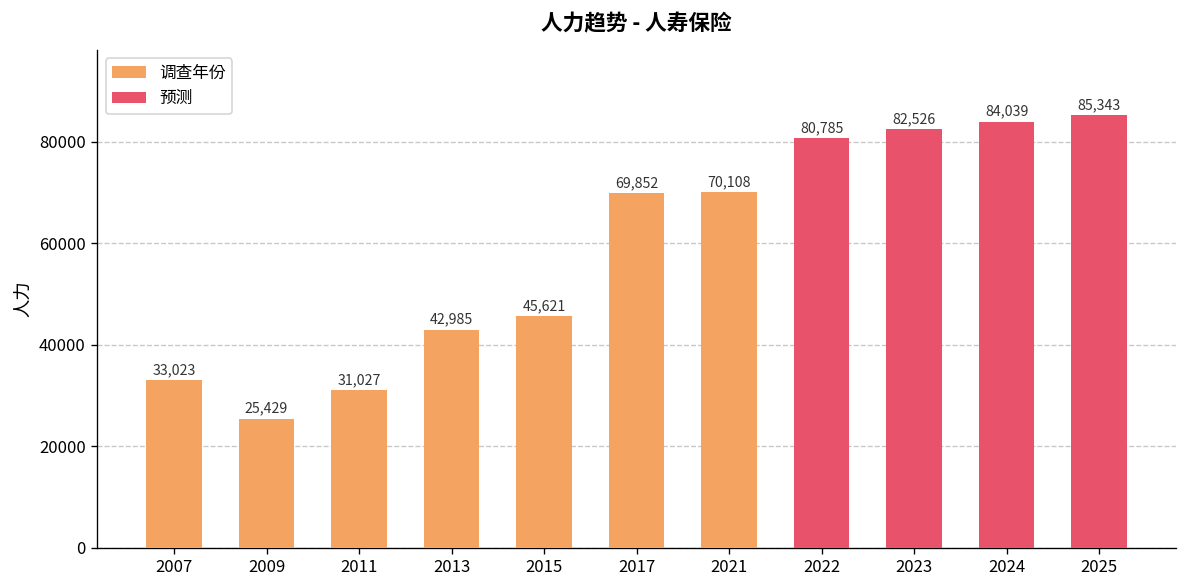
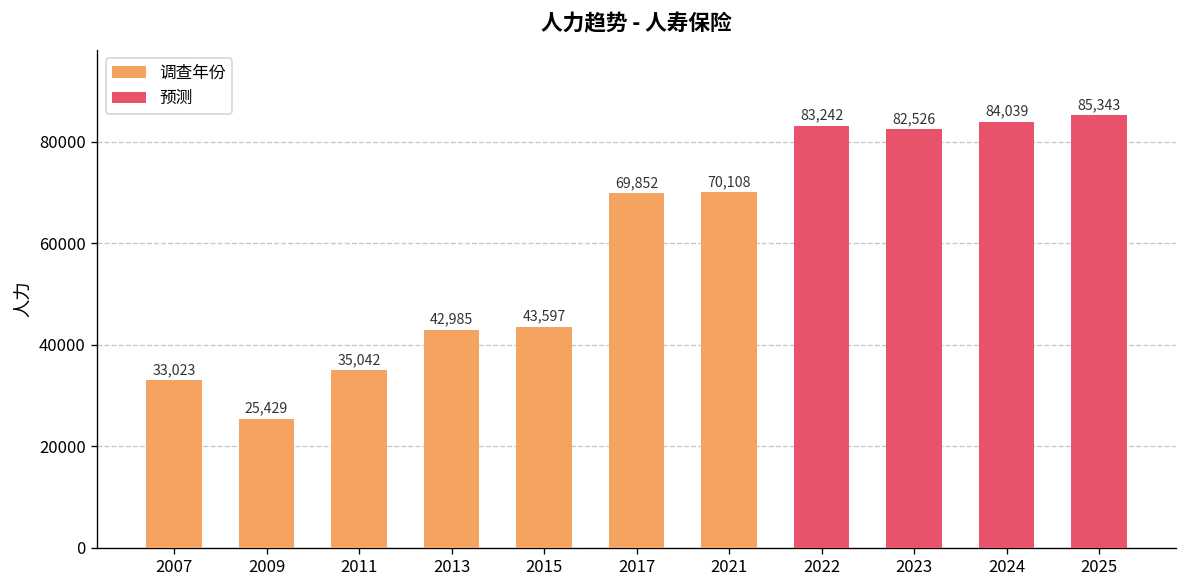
调查年份, 2011: 31,027 -> 35,042
调查年份, 2015: 45,621 -> 43,597
预测, 2022: 80,785 -> 83,242
